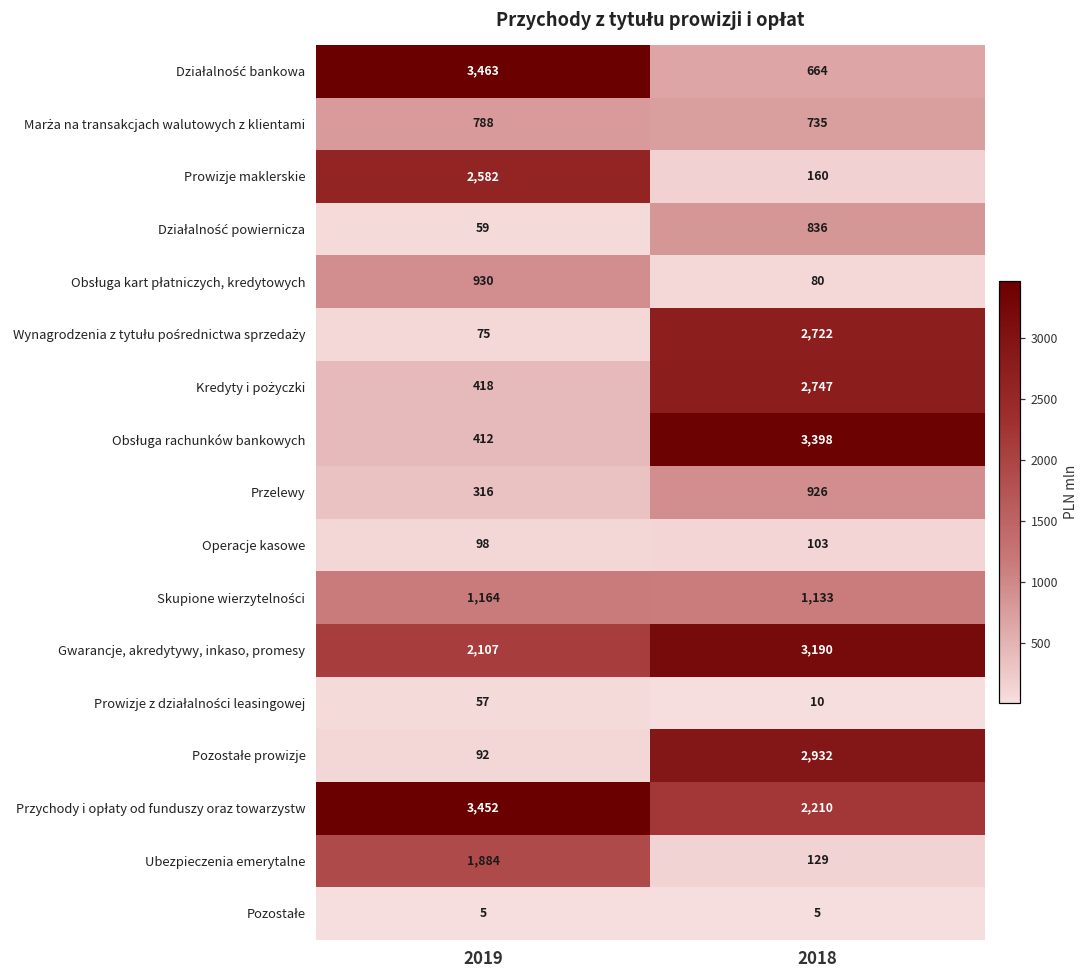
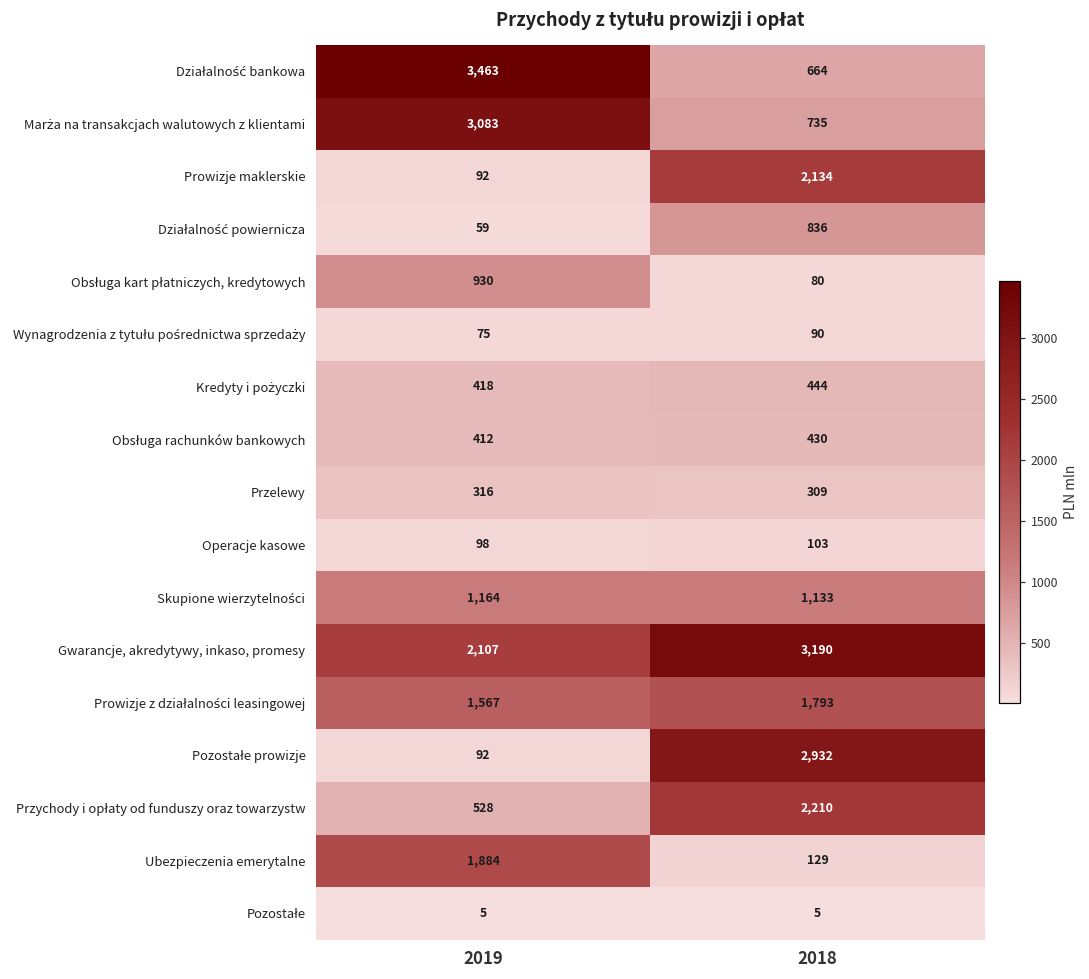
Marża na transakcjach walutowych z klientami, 2019: 788 -> 3,083
Prowizje maklerskie, 2019: 2,582 -> 92
Prowizje maklerskie, 2018: 160 -> 2,134
Wynagrodzenia z tytułu pośrednictwa sprzedaży, 2018: 2,722 -> 90
Kredyty i pożyczki, 2018: 2,747 -> 444
Obsługa rachunków bankowych, 2018: 3,398 -> 430
Przelewy, 2018: 926 -> 309
Prowizje z działalności leasingowej, 2019: 57 -> 1,567
Prowizje z działalności leasingowej, 2018: 10 -> 1,793
Przychody i opłaty od funduszy oraz towarzystw, 2019: 3,452 -> 528
